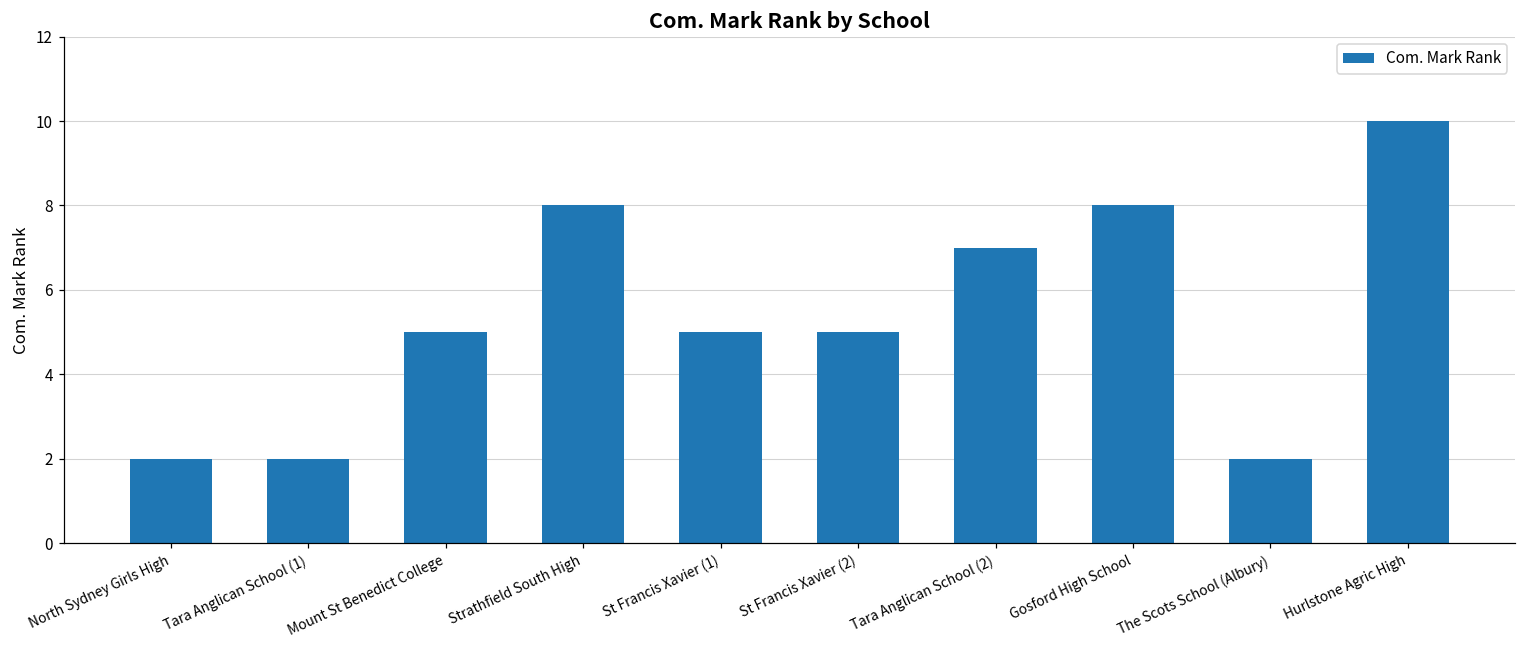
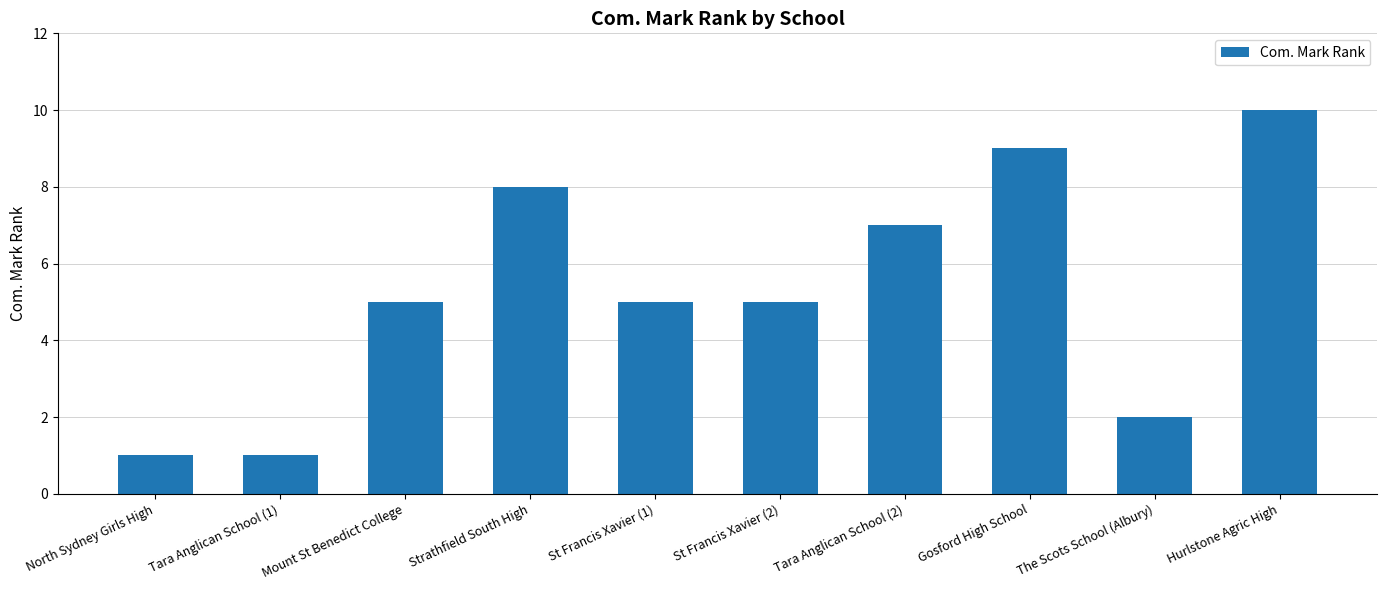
North Sydney Girls High: 2 -> 1
Tara Anglican School (1): 2 -> 1
Gosford High School: 8 -> 9
